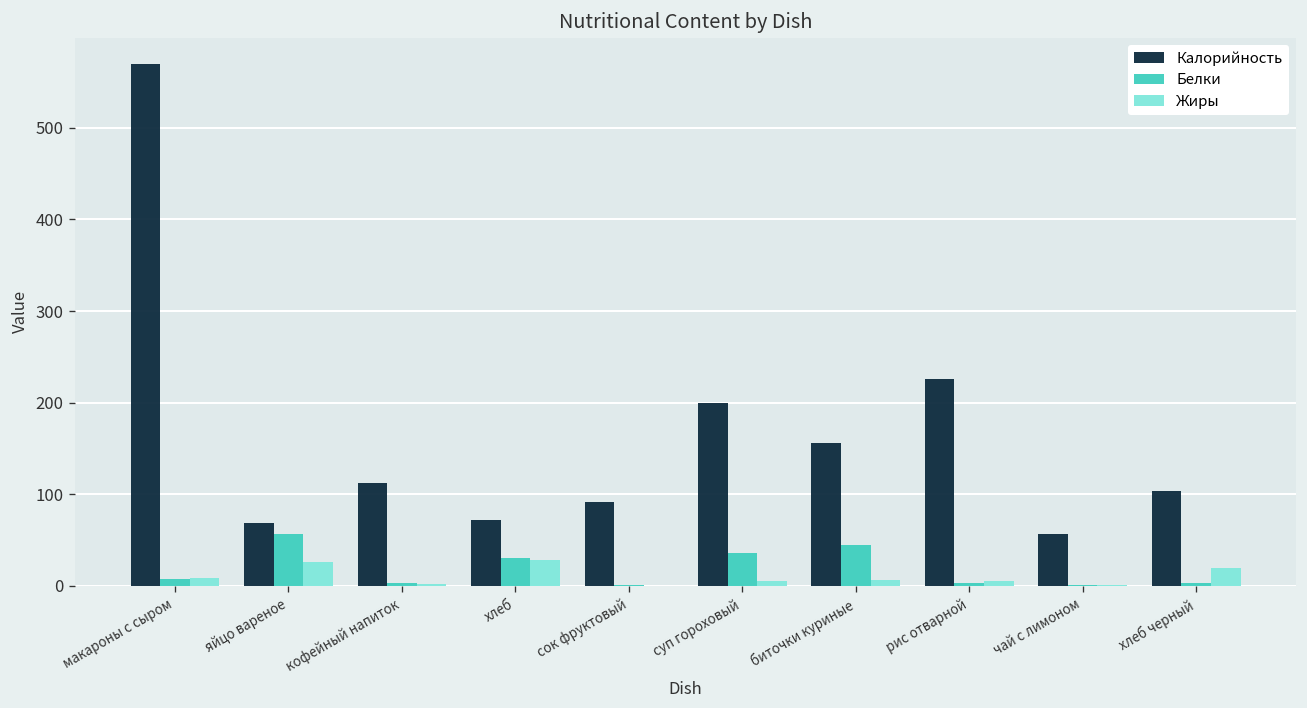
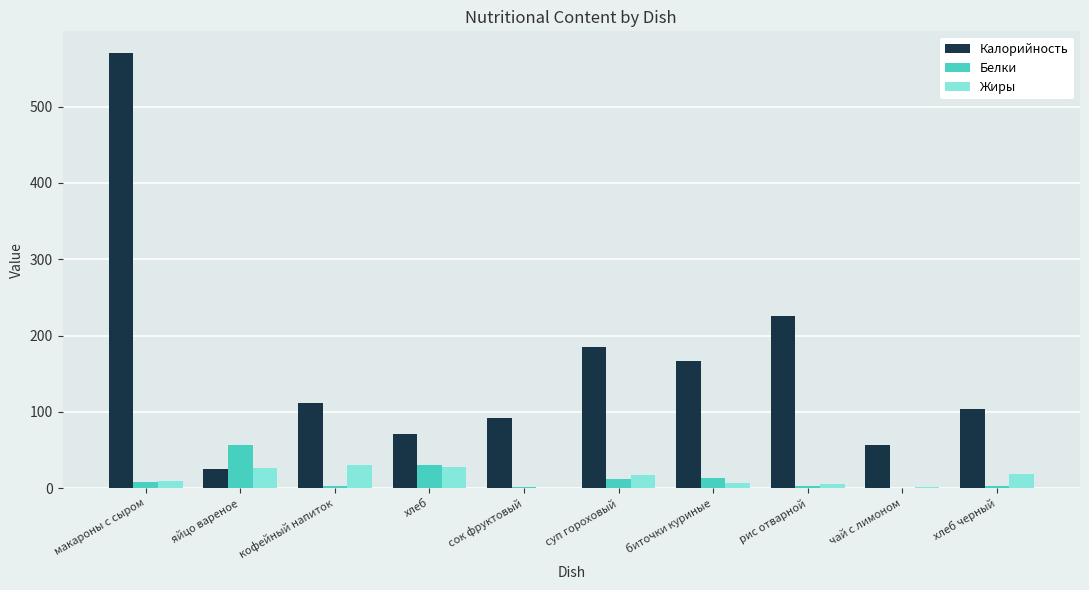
Калорийность, яйцо вареное: 70 -> 30
Жиры, кофейный напиток: 0 -> 30
Калорийность, суп гороховый: 200 -> 190
Белки, суп гороховый: 40 -> 10
Жиры, суп гороховый: 10 -> 20
Калорийность, биточки куриные: 160 -> 170
Белки, биточки куриные: 40 -> 10
